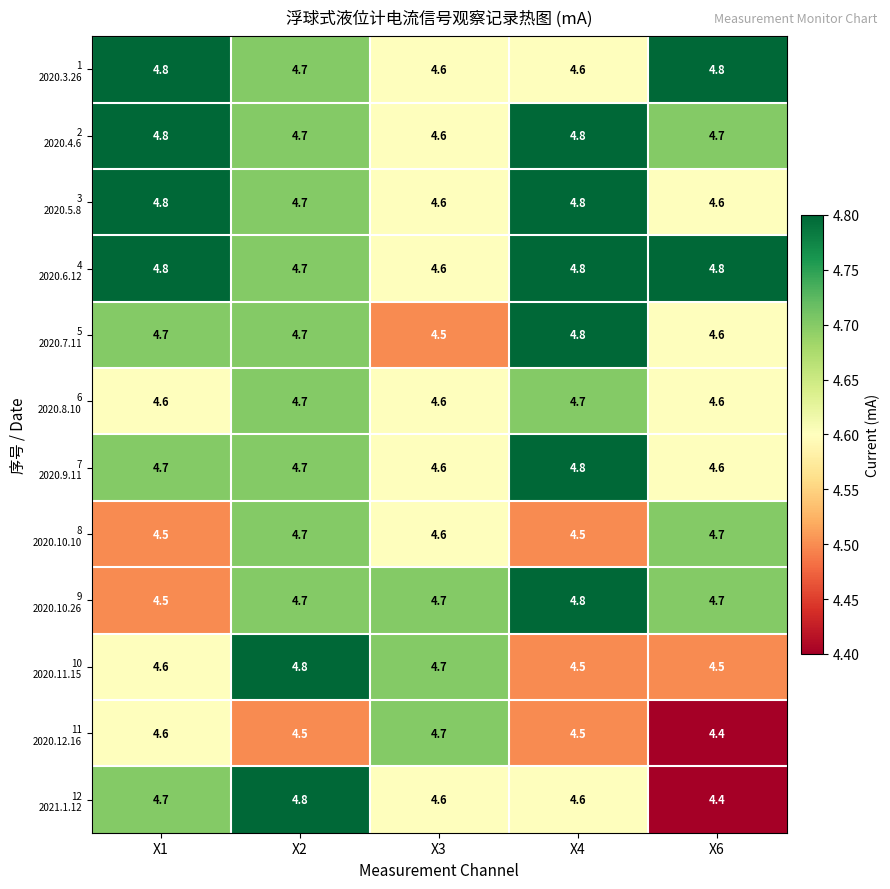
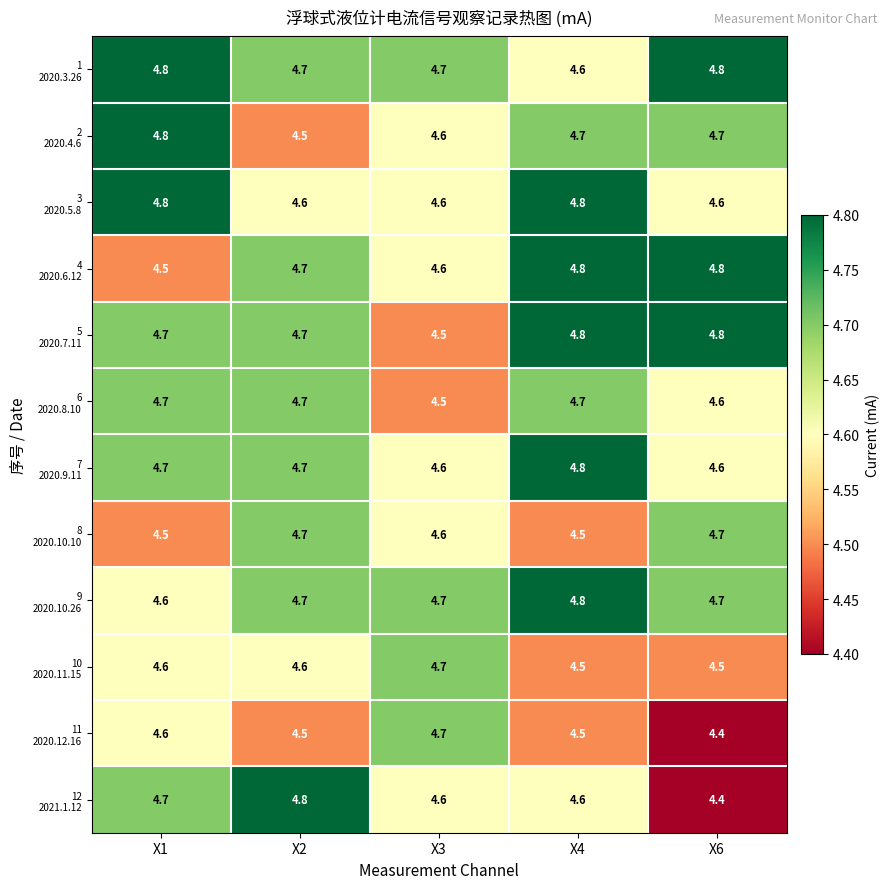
1 2020.3.26, X3: 4.6 -> 4.7
2 2020.4.6, X2: 4.7 -> 4.5
2 2020.4.6, X4: 4.8 -> 4.7
3 2020.5.8, X2: 4.7 -> 4.6
4 2020.6.12, X1: 4.8 -> 4.5
5 2020.7.11, X6: 4.6 -> 4.8
6 2020.8.10, X1: 4.6 -> 4.7
6 2020.8.10, X3: 4.6 -> 4.5
9 2020.10.26, X1: 4.5 -> 4.6
10 2020.11.15, X2: 4.8 -> 4.6
